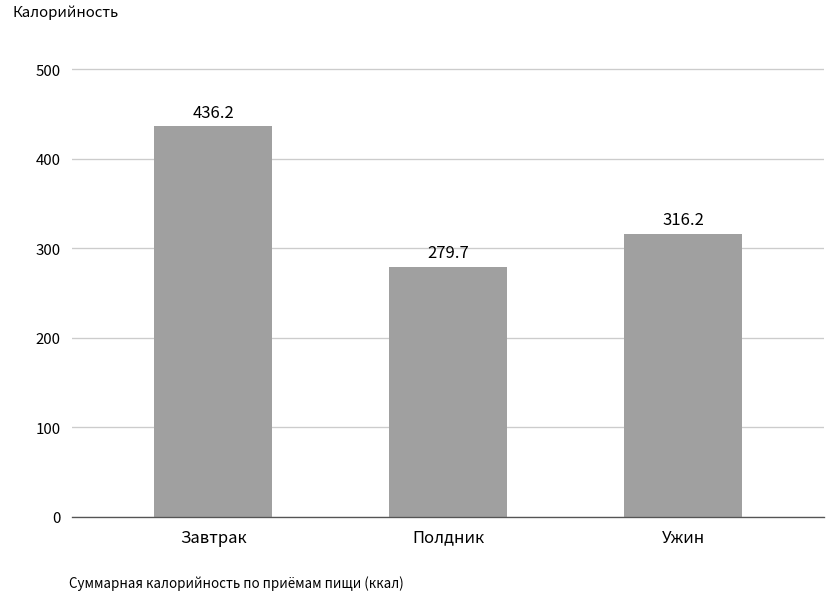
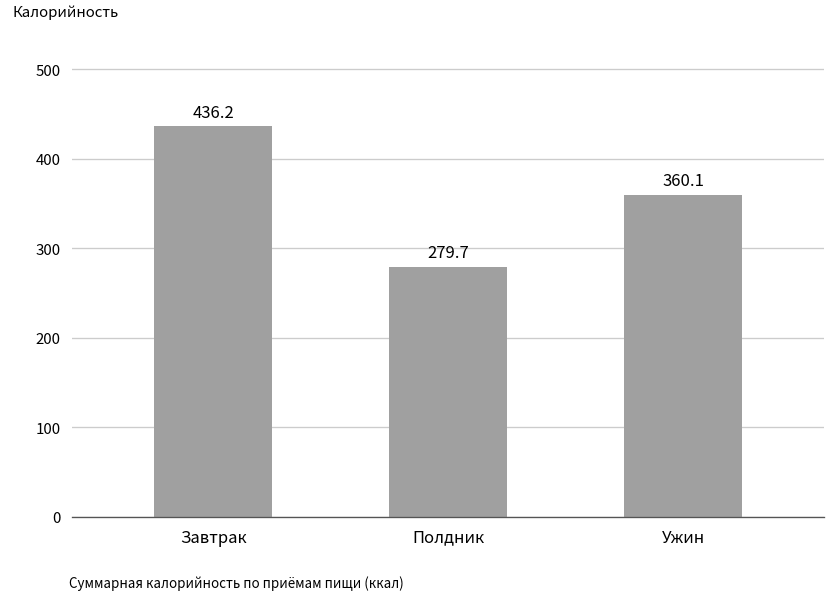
Ужин: 316.2 -> 360.1
